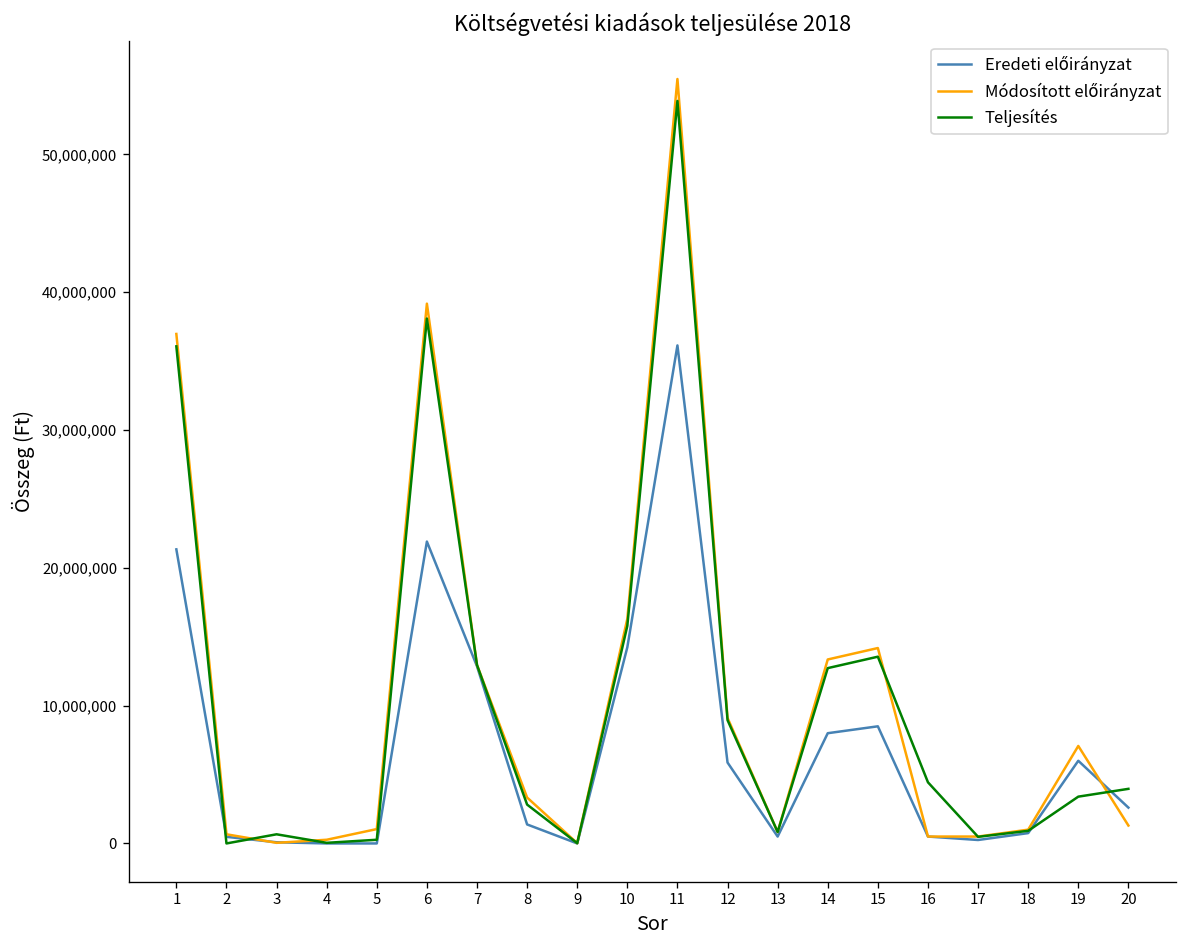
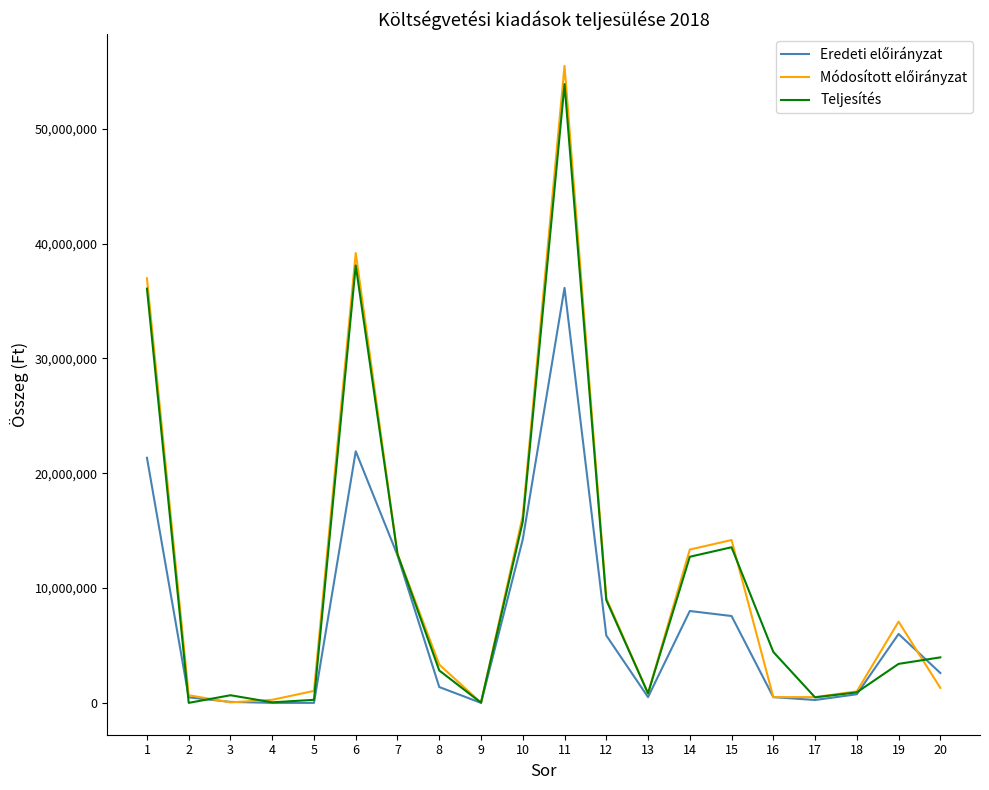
Eredeti előirányzat, 15: 8,500,000 -> 7,600,000
